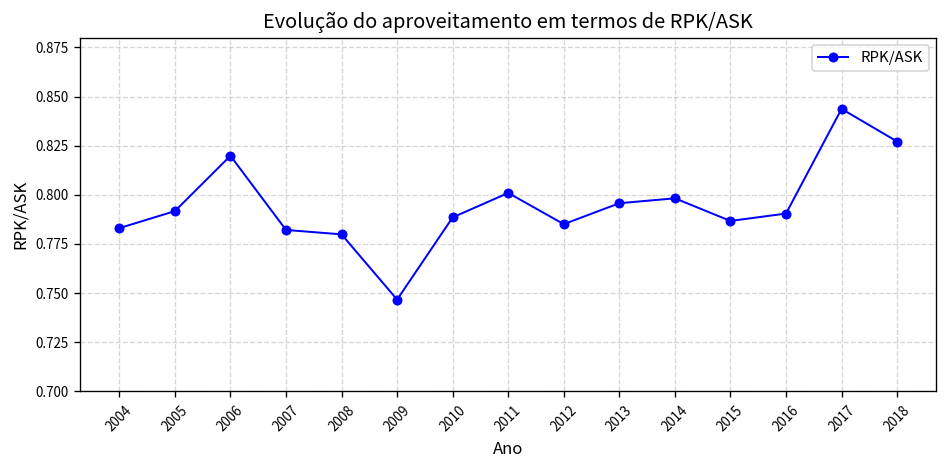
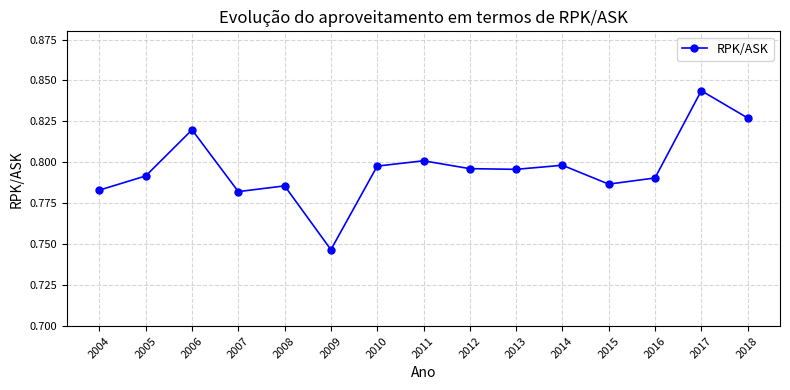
2008: 0.780 -> 0.786
2010: 0.789 -> 0.798
2012: 0.785 -> 0.796
